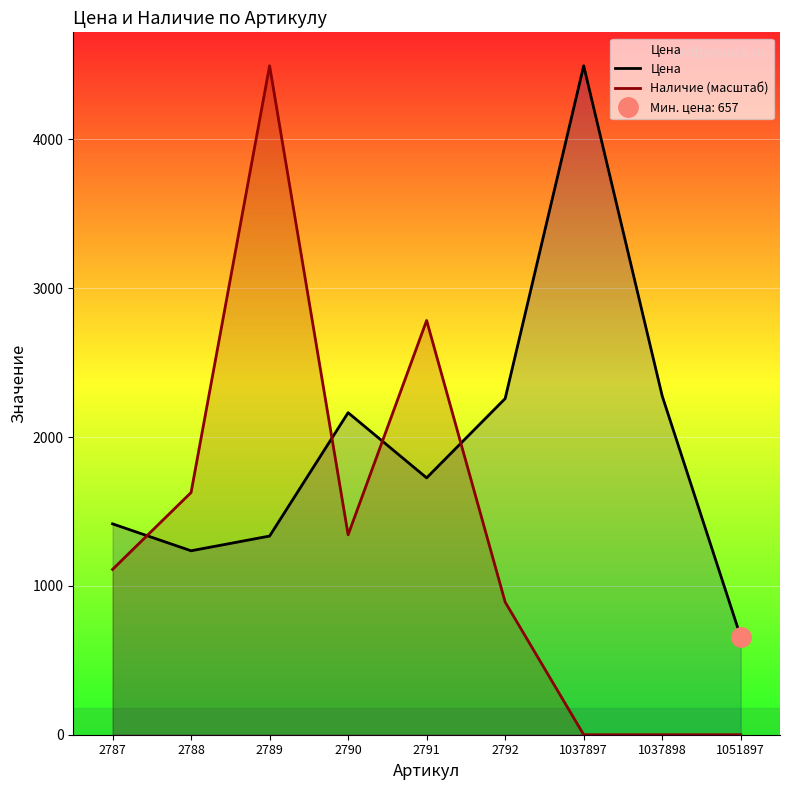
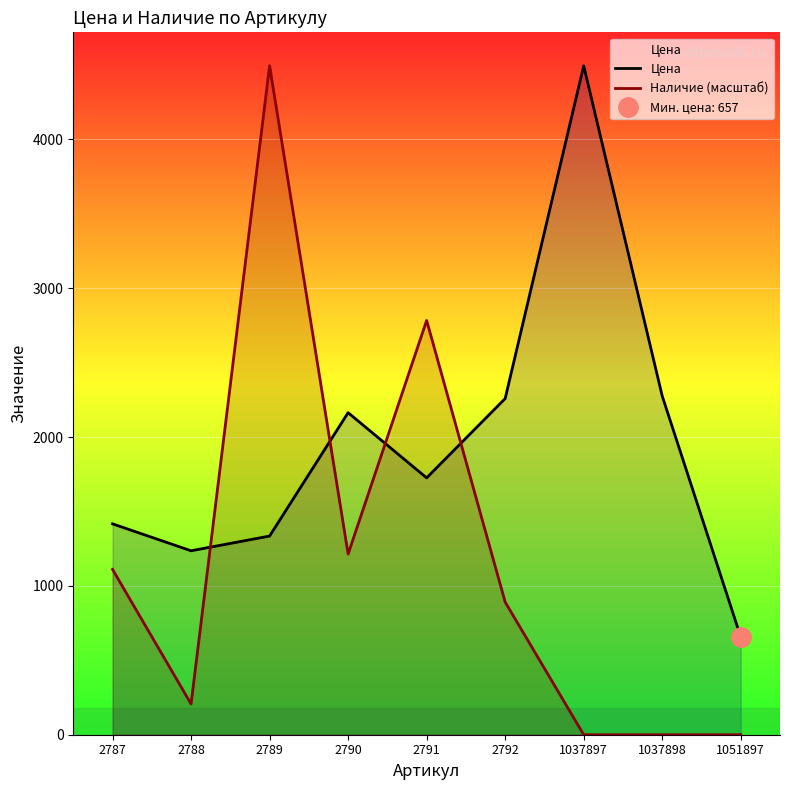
Наличие (масштаб), 2788: 1630 -> 210
Наличие (масштаб), 2790: 1340 -> 1210
